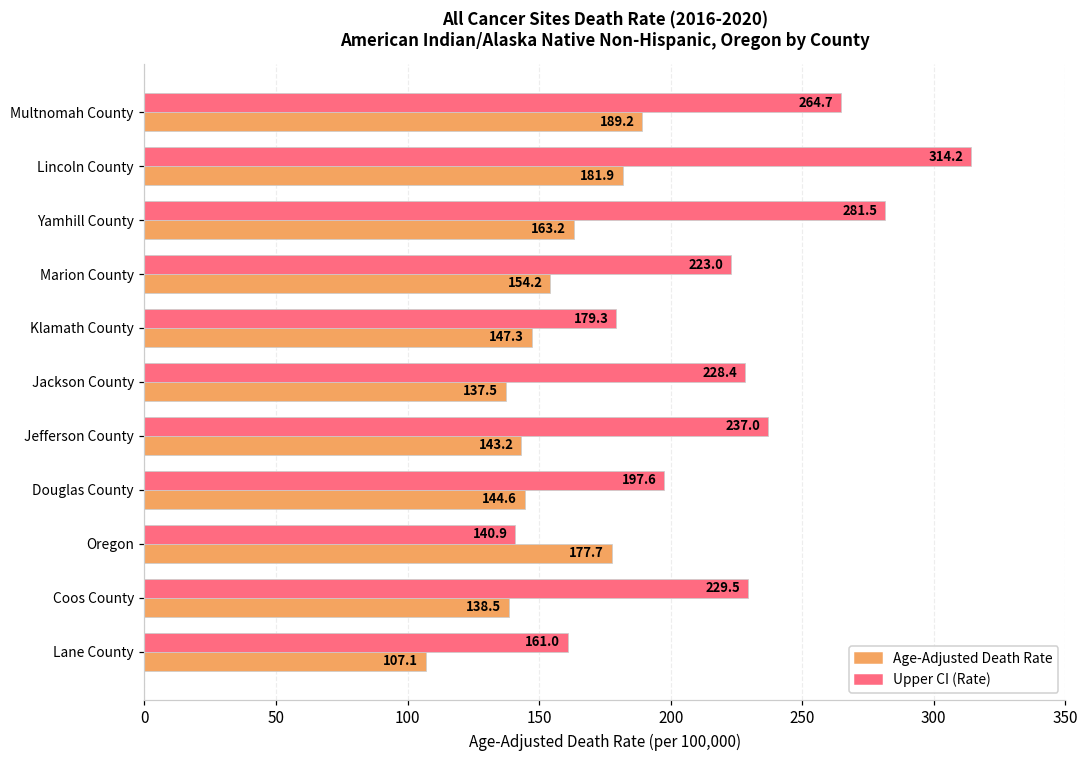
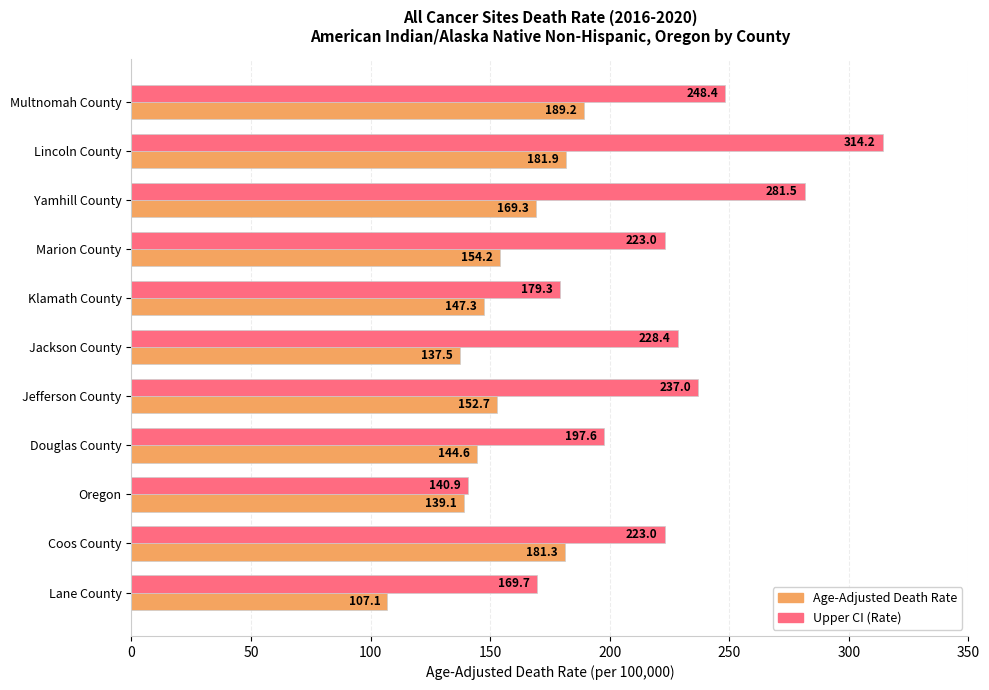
Upper CI (Rate), Multnomah County: 264.7 -> 248.4
Age-Adjusted Death Rate, Yamhill County: 163.2 -> 169.3
Age-Adjusted Death Rate, Jefferson County: 143.2 -> 152.7
Age-Adjusted Death Rate, Oregon: 177.7 -> 139.1
Upper CI (Rate), Coos County: 229.5 -> 223.0
Age-Adjusted Death Rate, Coos County: 138.5 -> 181.3
Upper CI (Rate), Lane County: 161.0 -> 169.7
